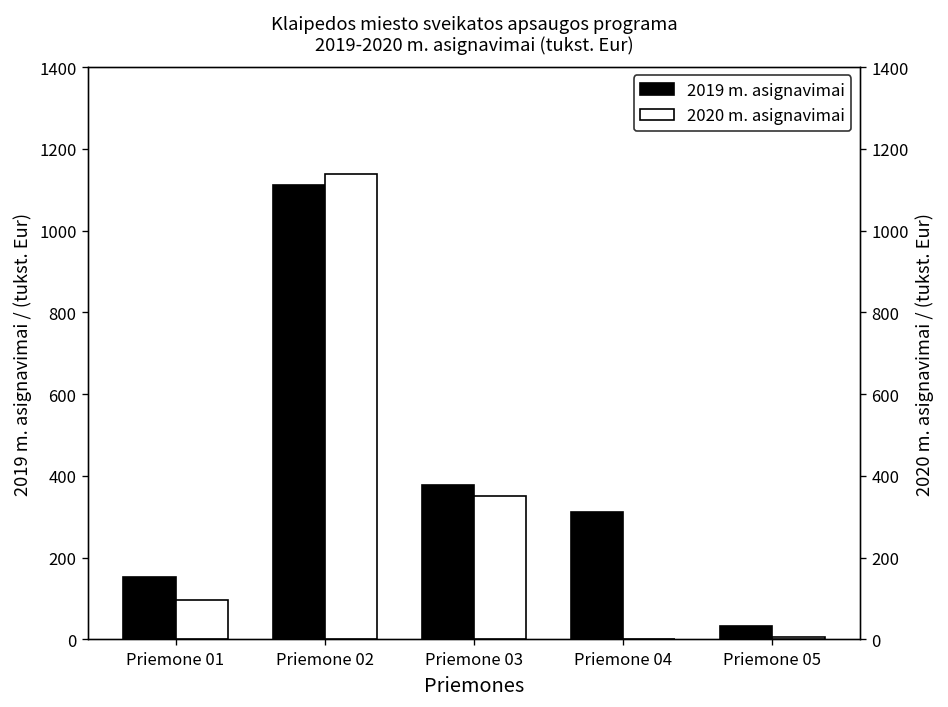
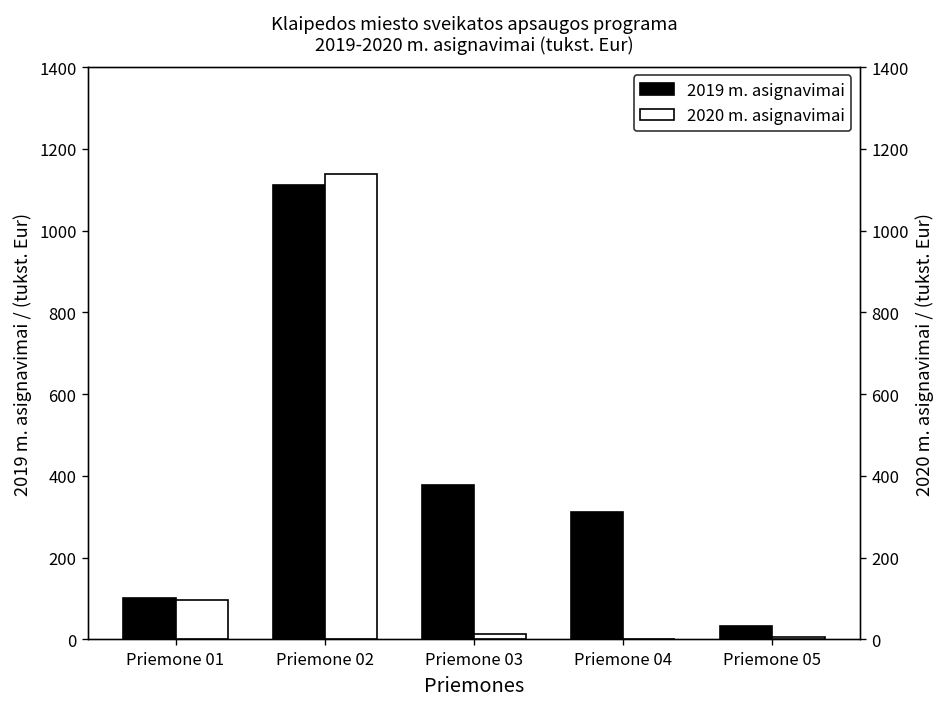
2019 m. asignavimai, Priemone 01: 150 -> 100
2020 m. asignavimai, Priemone 03: 350 -> 10
